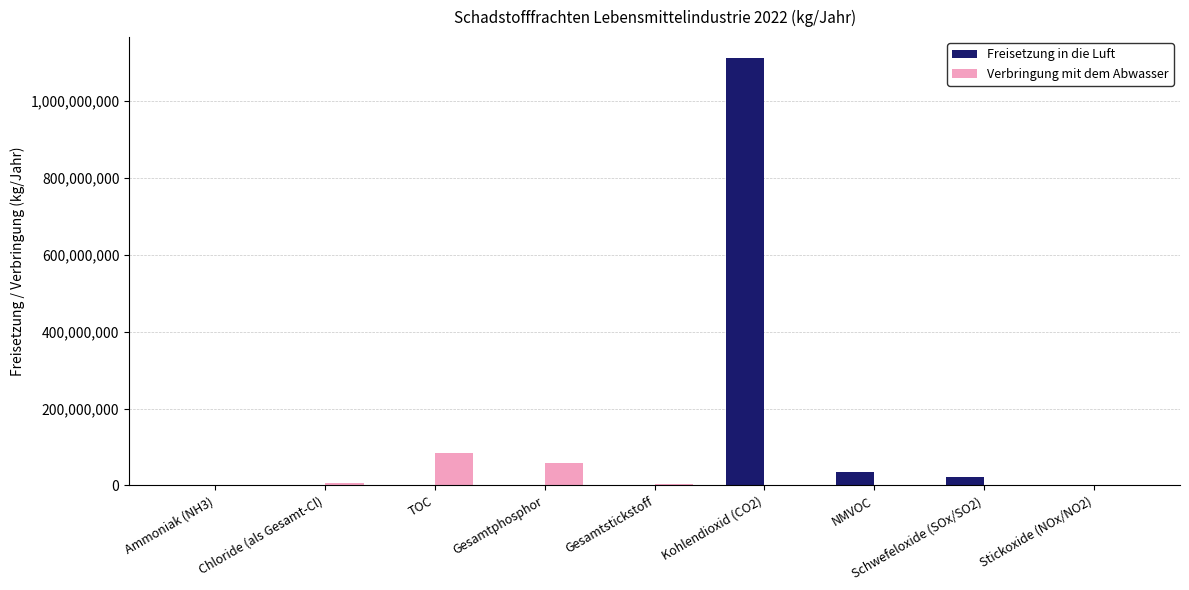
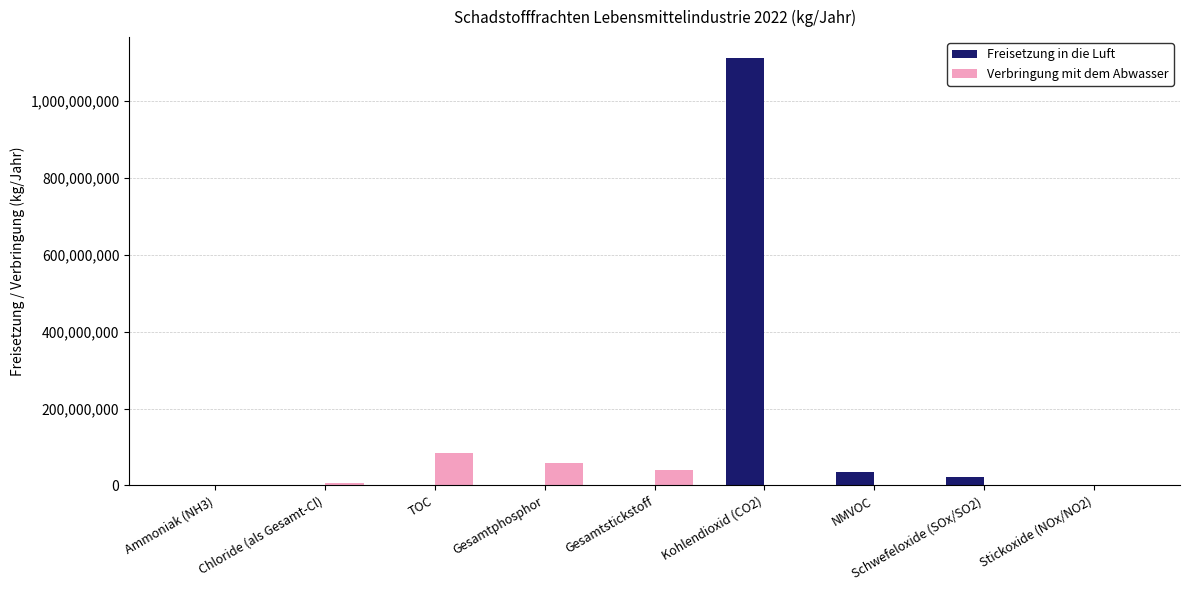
Verbringung mit dem Abwasser, Gesamtstickstoff: 0 -> 40,000,000
